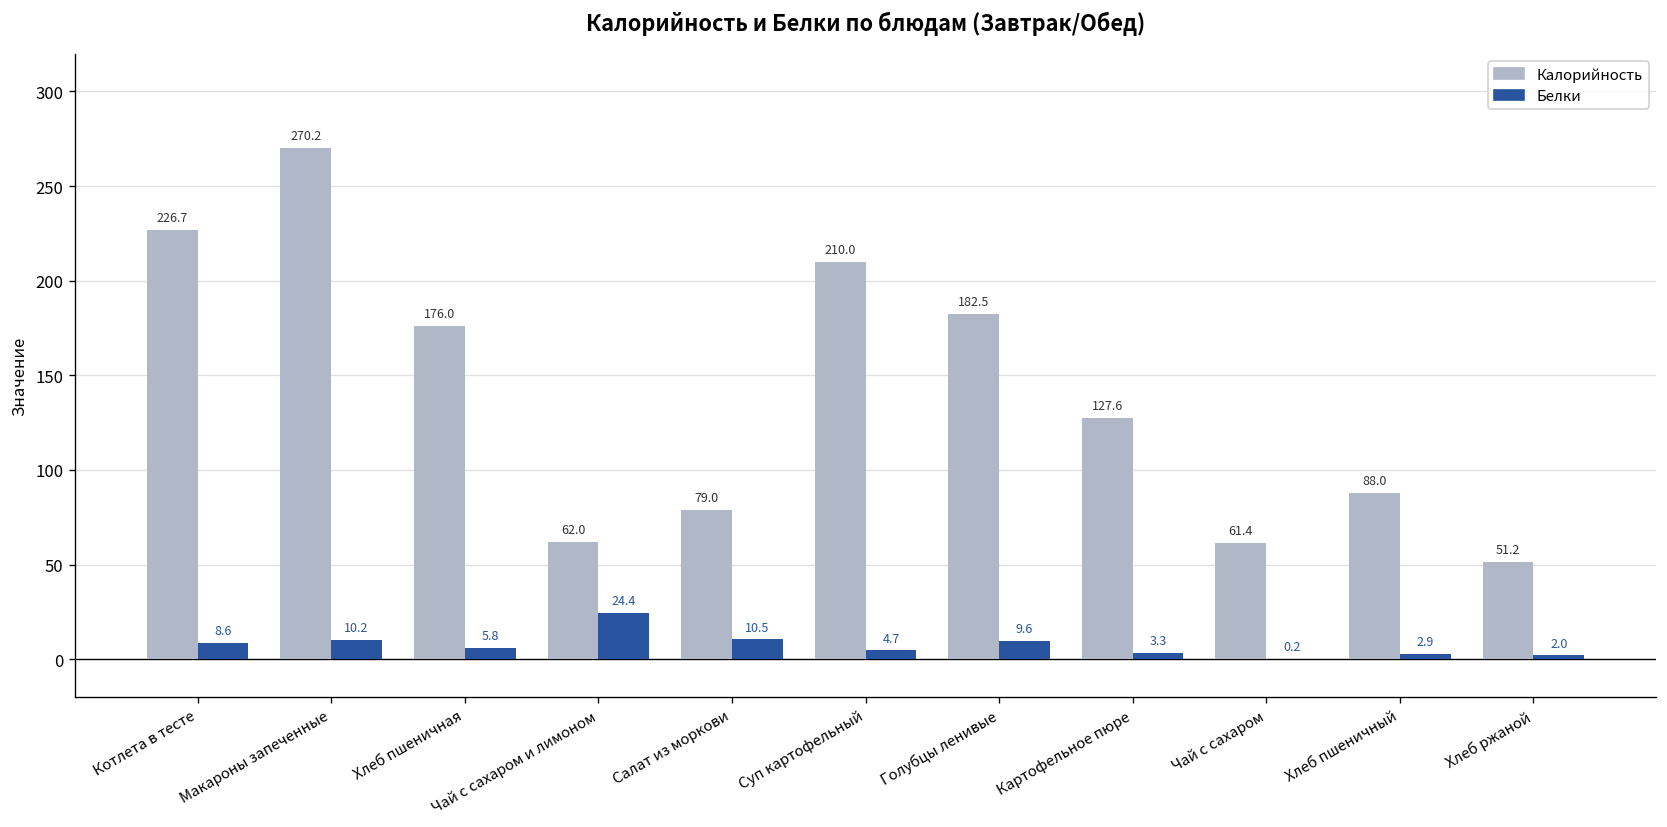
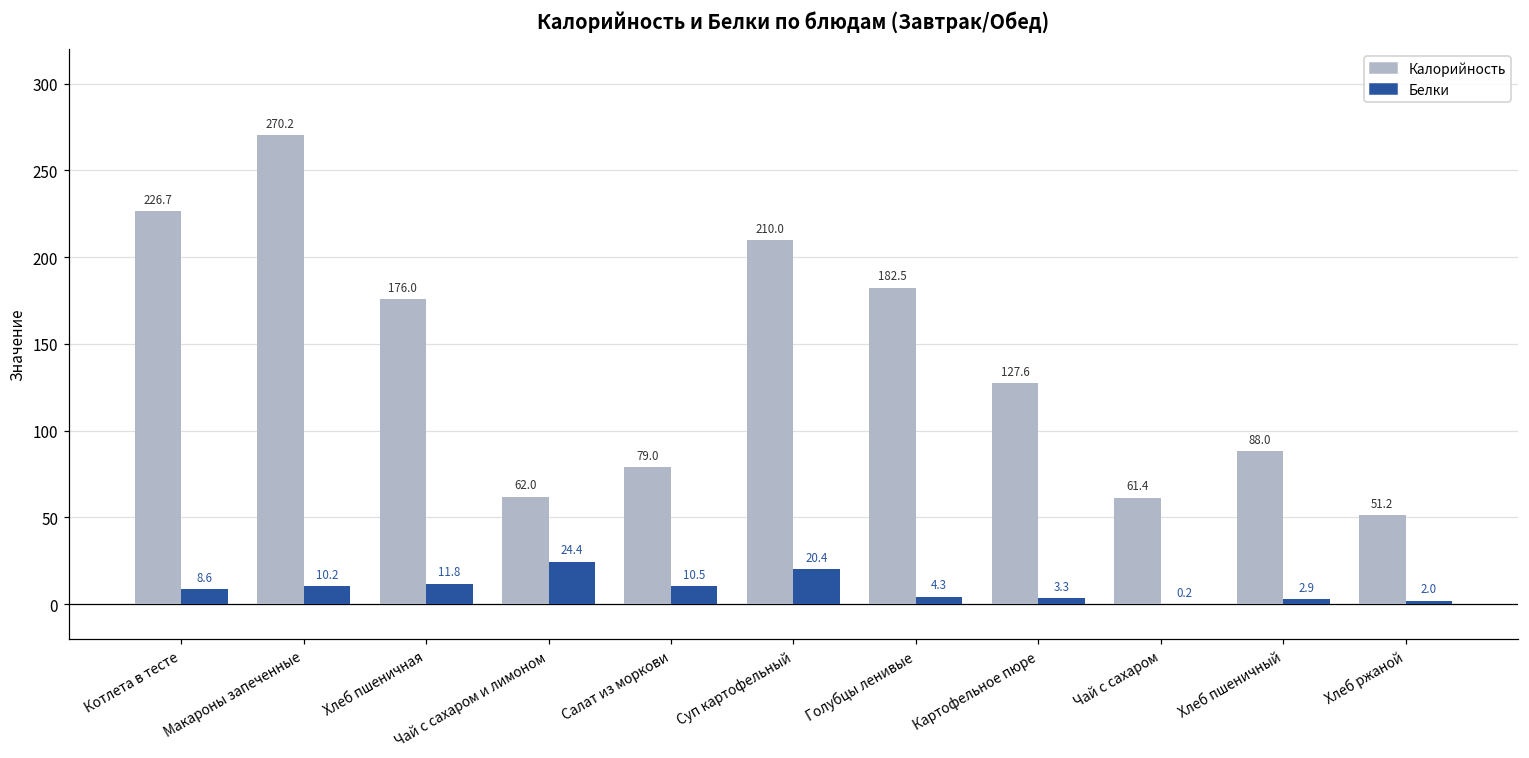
Белки, Хлеб пшеничная: 5.8 -> 11.8
Белки, Суп картофельный: 4.7 -> 20.4
Белки, Голубцы ленивые: 9.6 -> 4.3
